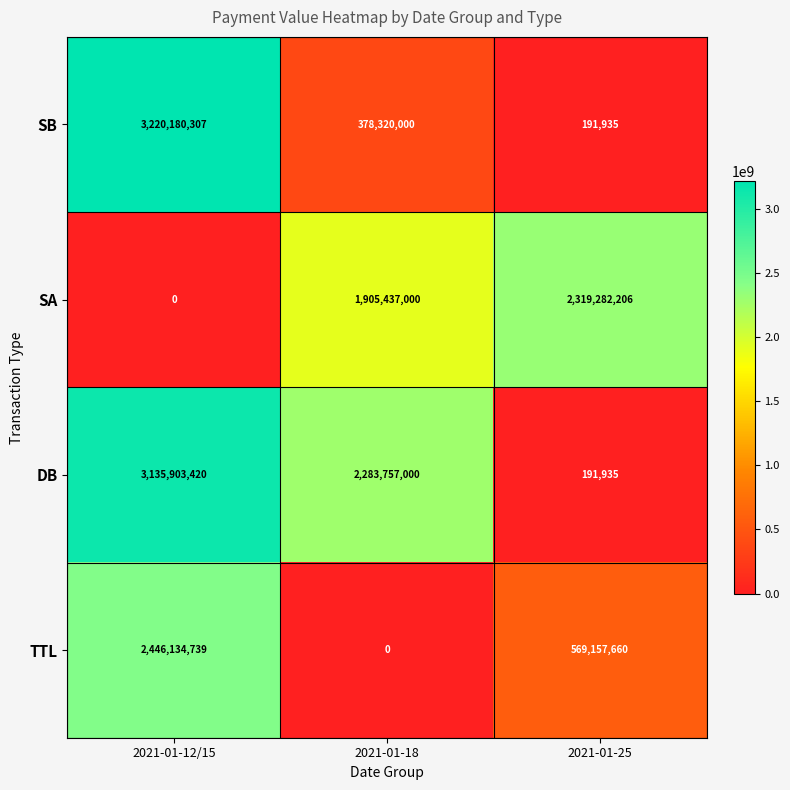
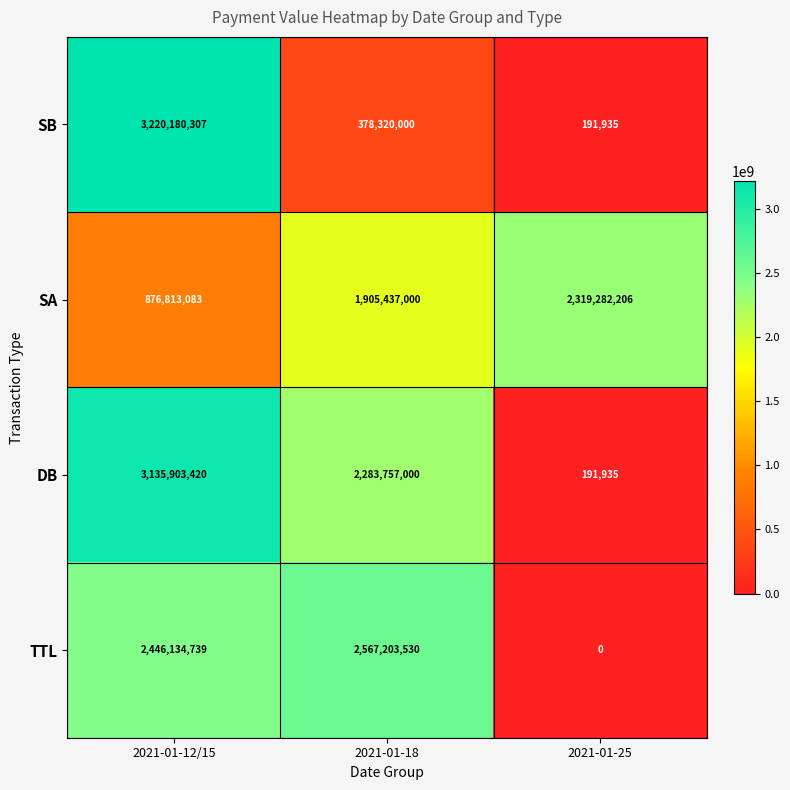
SA, 2021-01-12/15: 0 -> 876,813,083
TTL, 2021-01-18: 0 -> 2,567,203,530
TTL, 2021-01-25: 569,157,660 -> 0
